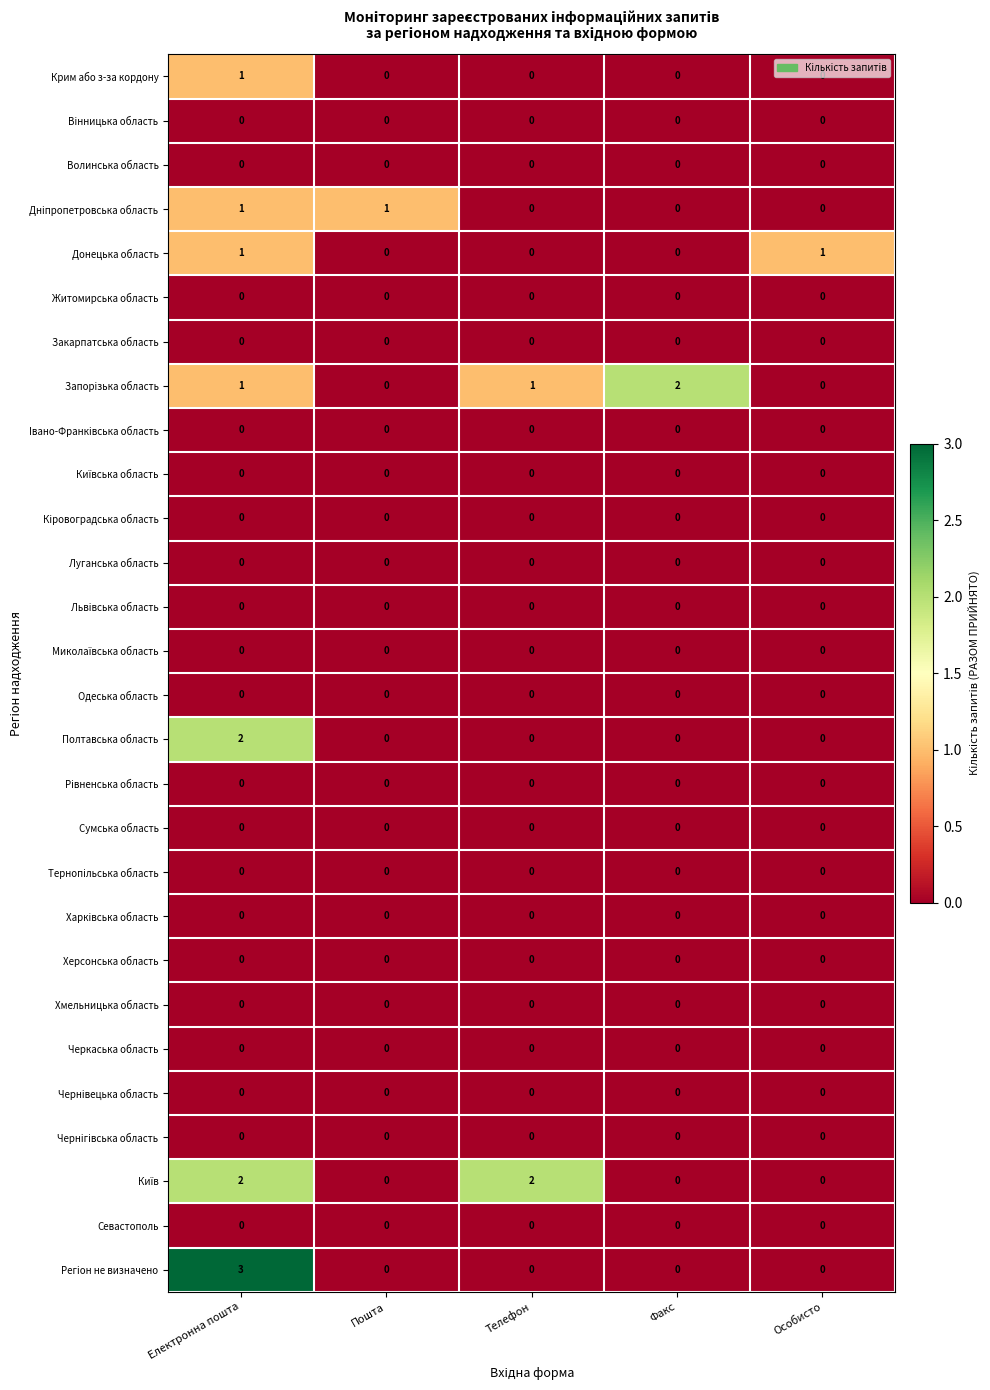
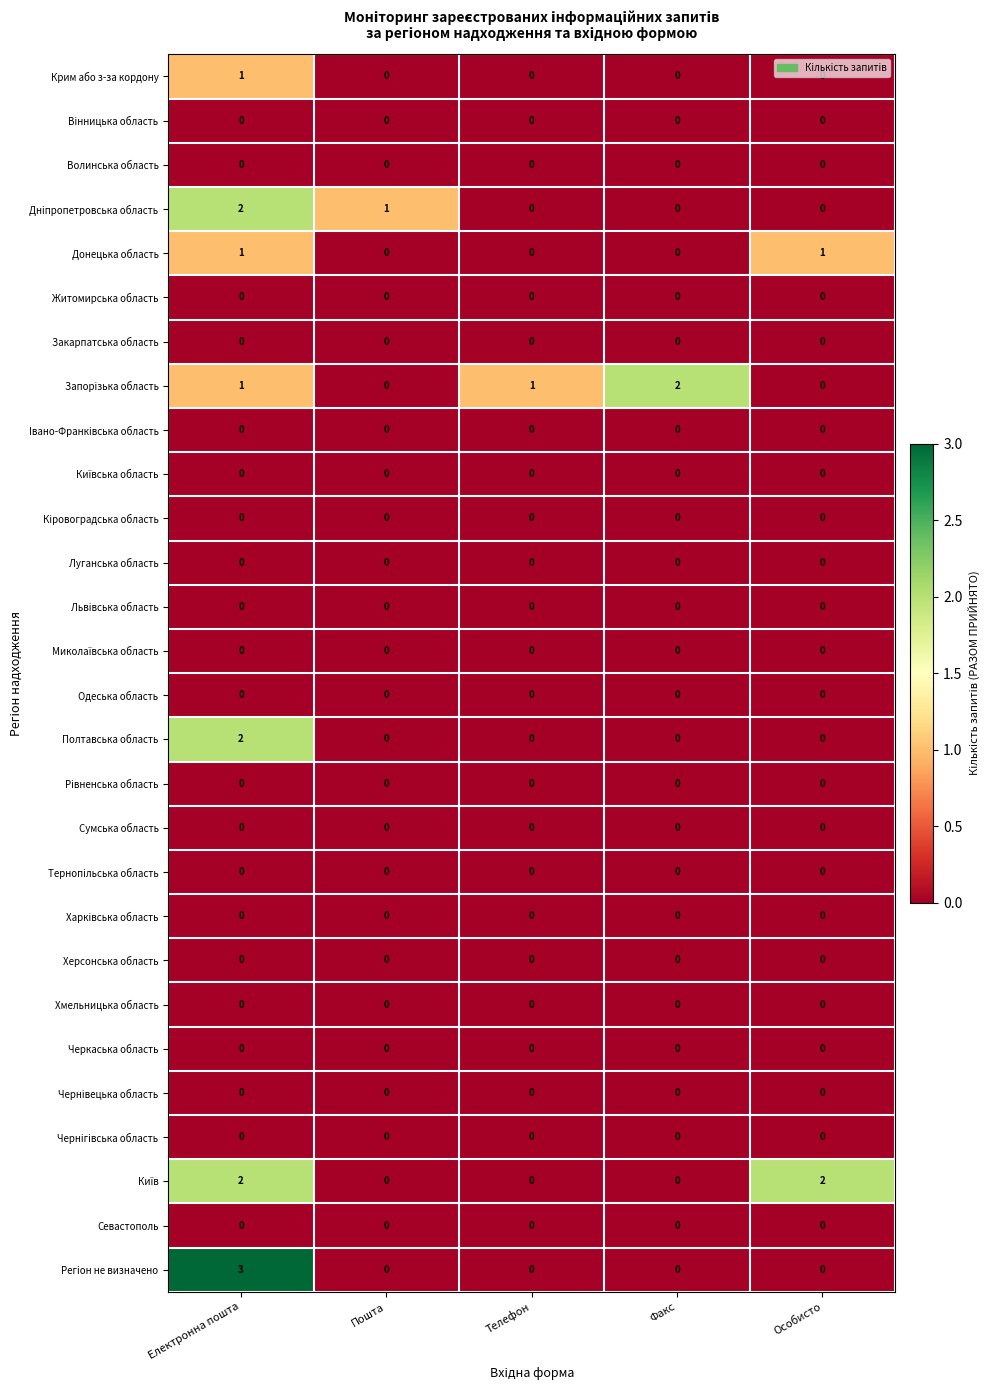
Дніпропетровська область, Електронна пошта: 1 -> 2
Київ, Телефон: 2 -> 0
Київ, Особисто: 0 -> 2
